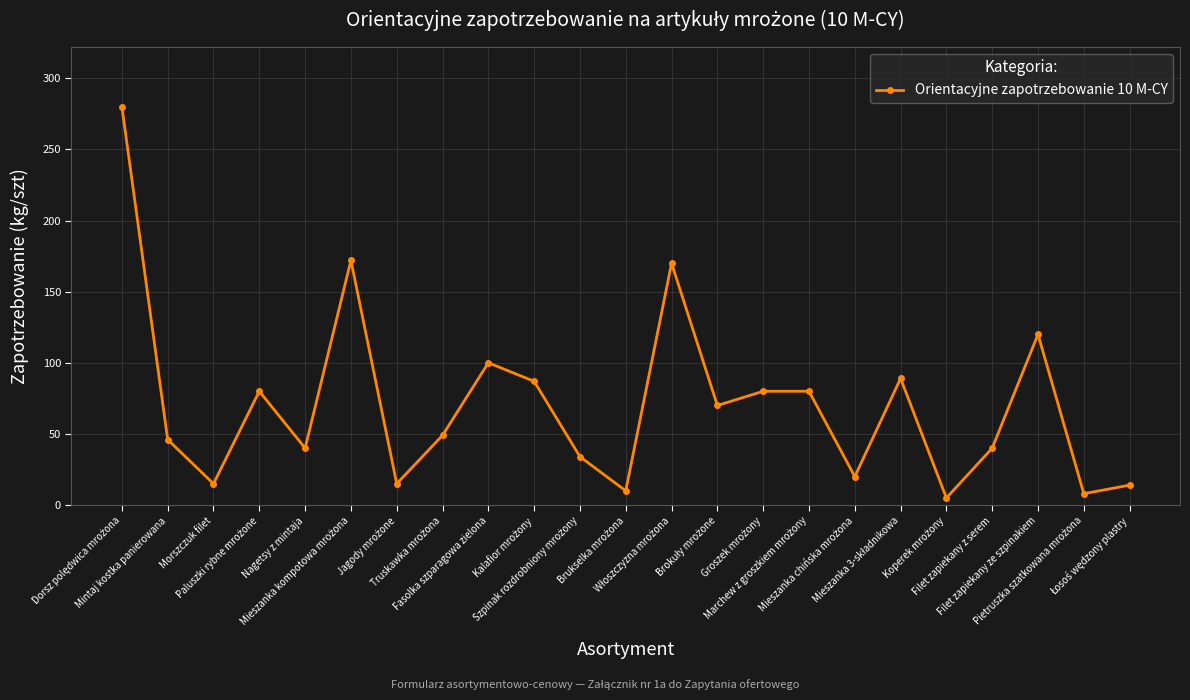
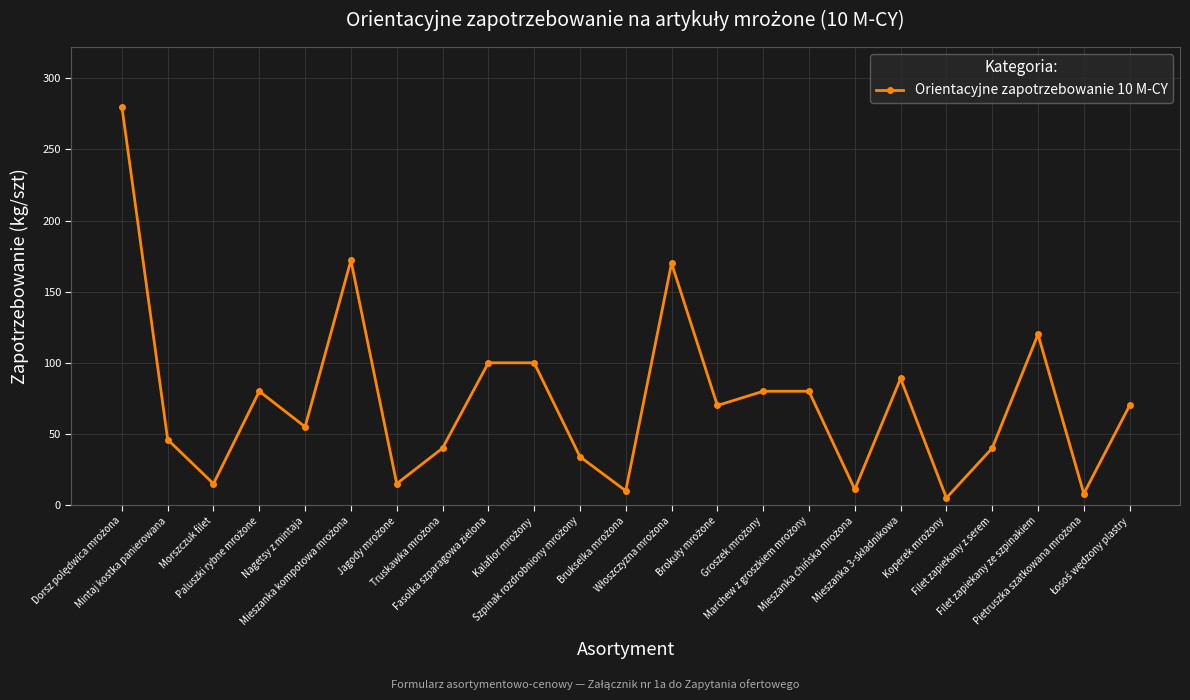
Nagetsy z mintaja: 40 -> 55
Truskawka mrożona: 49 -> 40
Kalafior mrożony: 87 -> 100
Mieszanka chińska mrożona: 20 -> 11
Łosoś wędzony plastry: 14 -> 70
